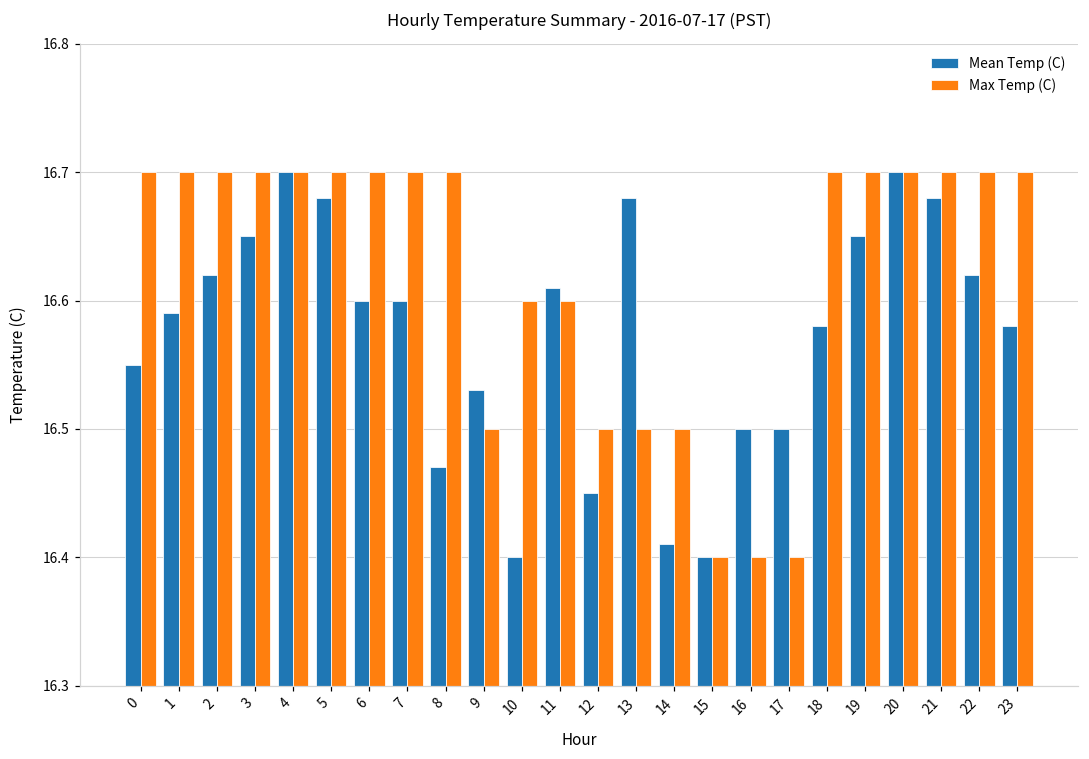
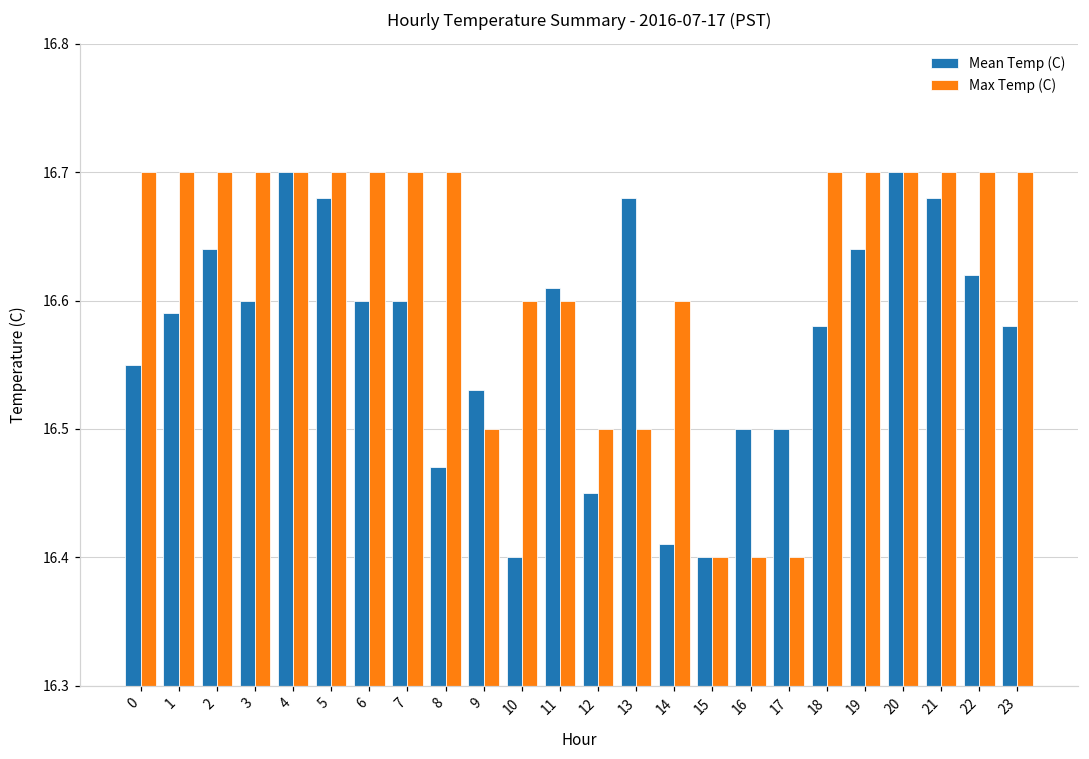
Mean Temp (C), 2: 16.62 -> 16.64
Mean Temp (C), 3: 16.65 -> 16.60
Max Temp (C), 14: 16.5 -> 16.6
Mean Temp (C), 19: 16.65 -> 16.64
